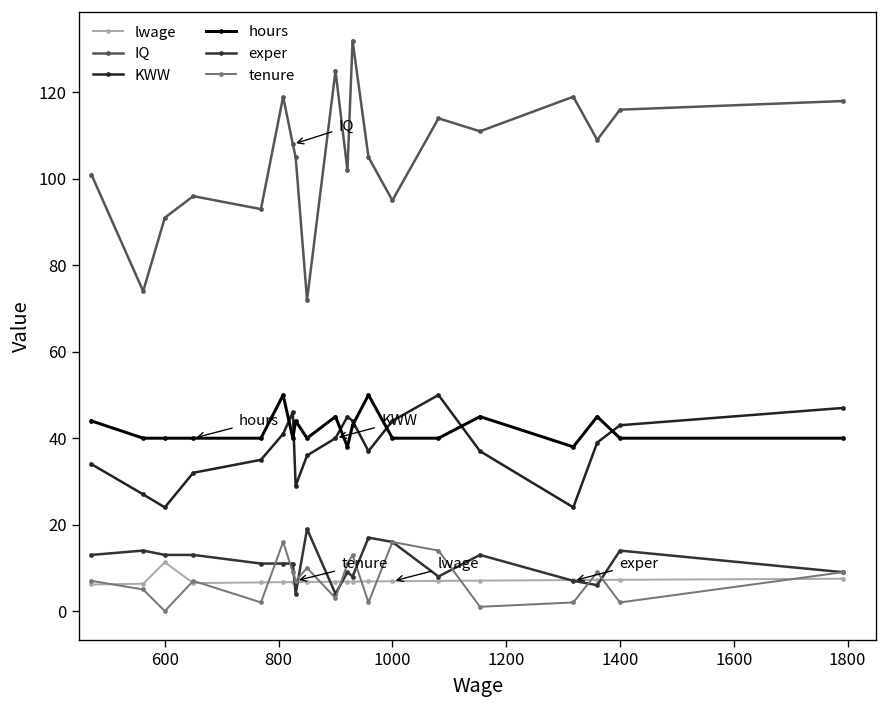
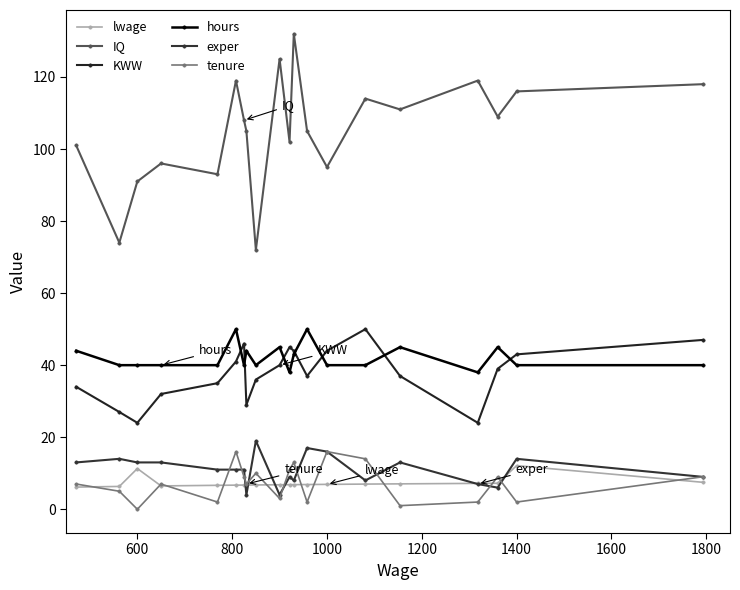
lwage, 1400: 7 -> 12
